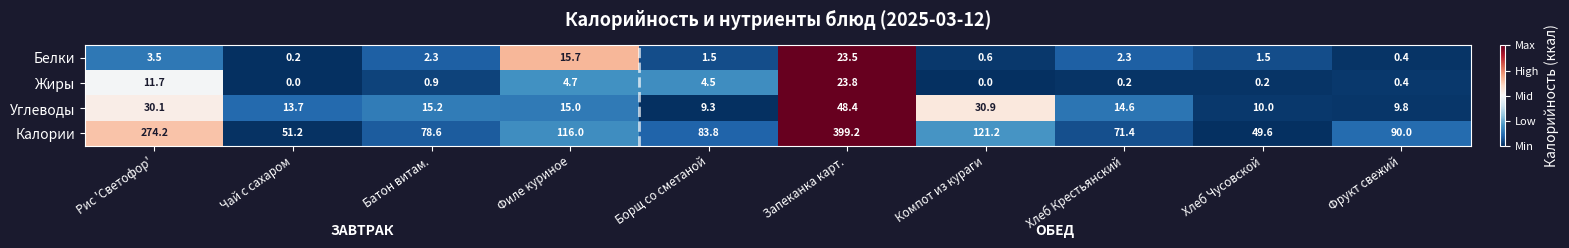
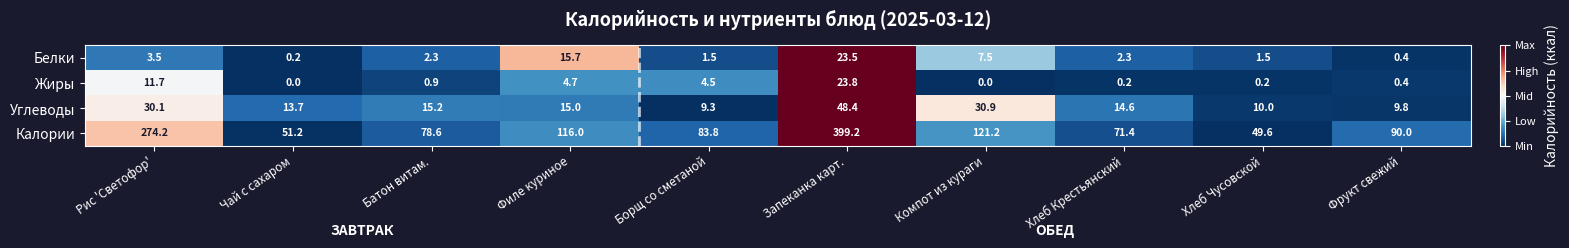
Белки, Компот из кураги: 0.6 -> 7.5
